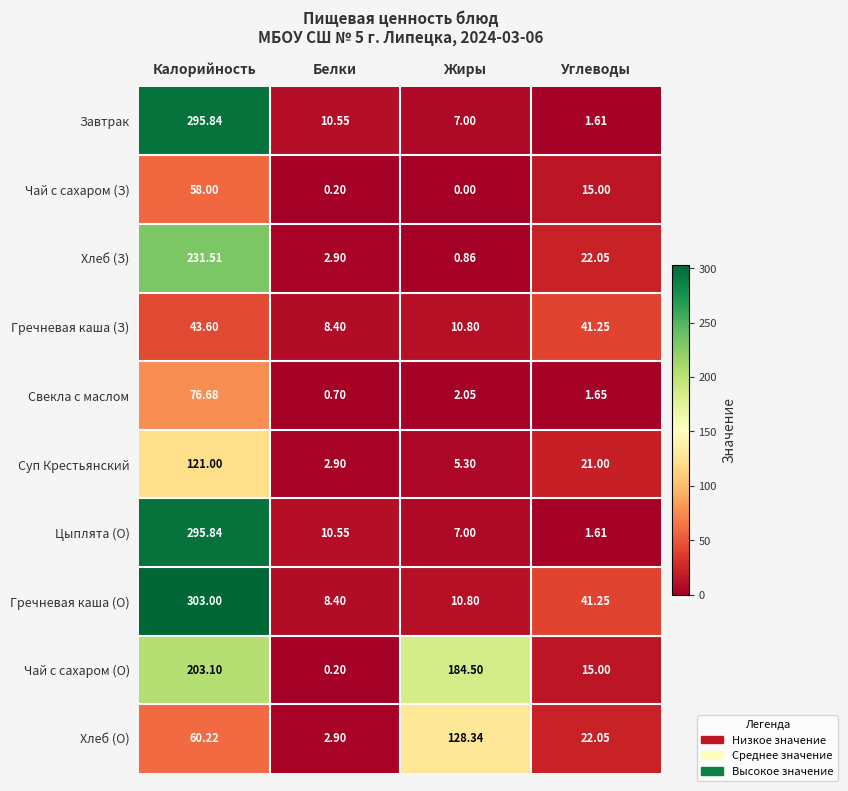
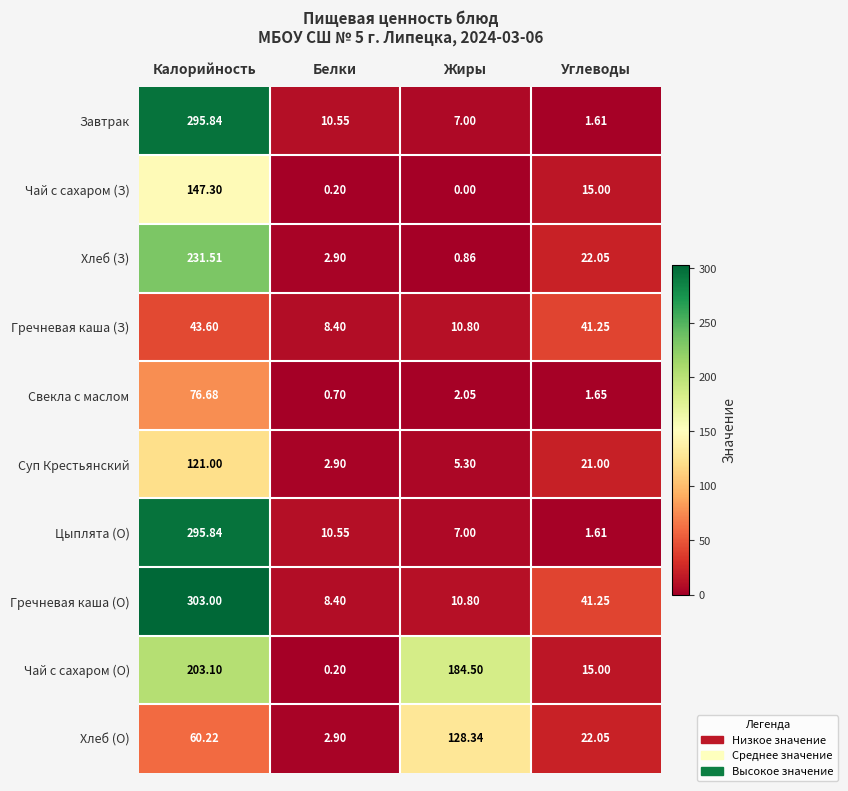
Чай с сахаром (З), Калорийность: 58.00 -> 147.30
